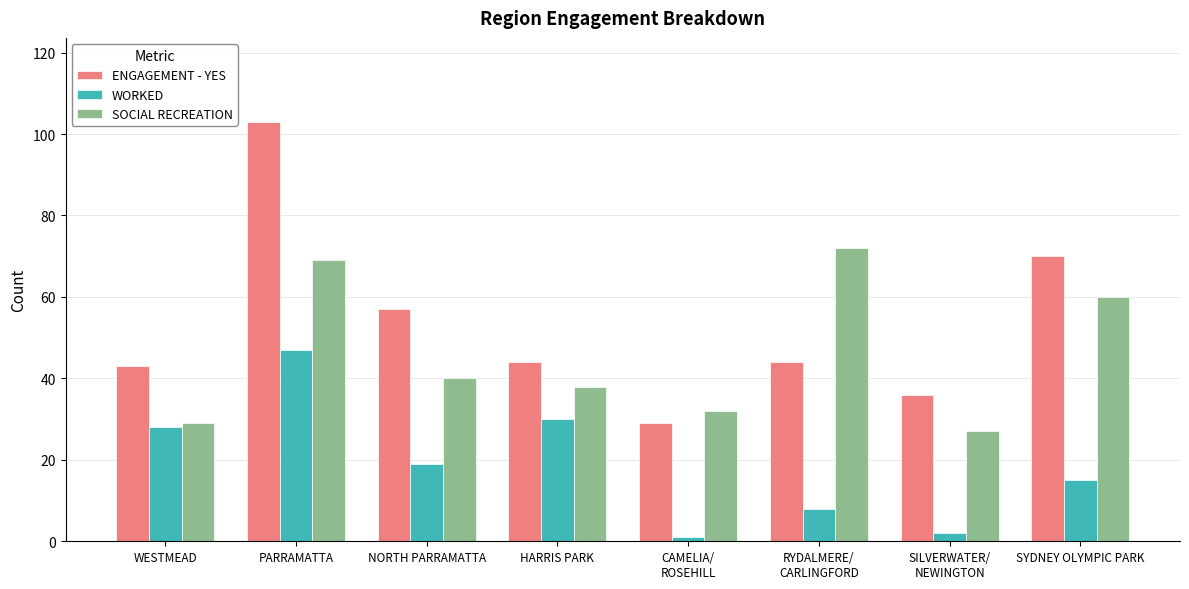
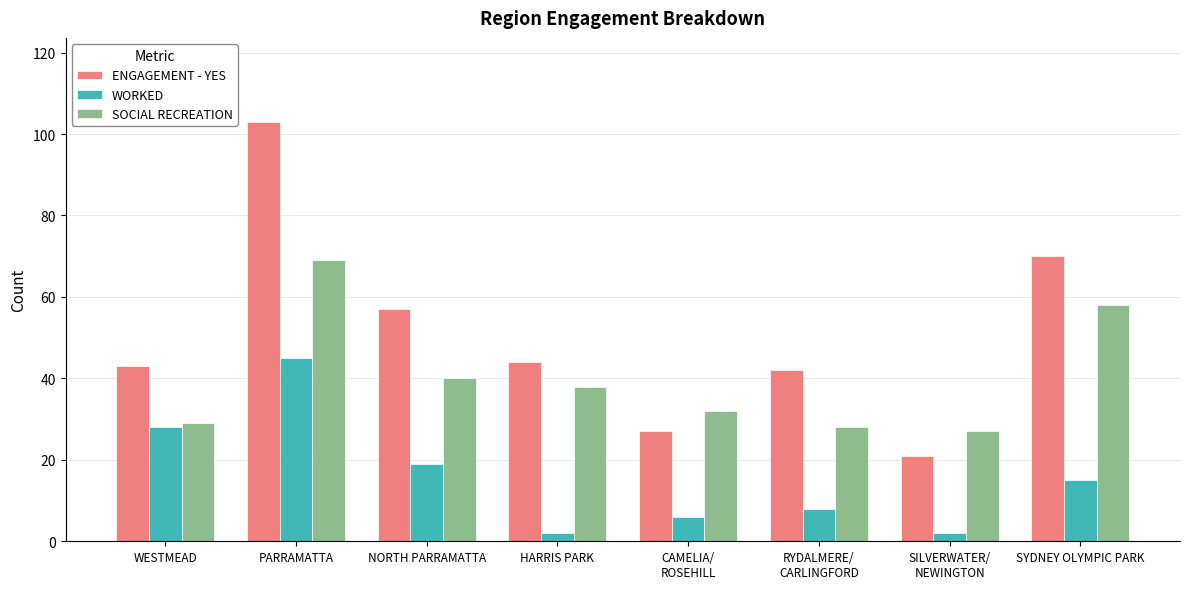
WORKED, PARRAMATTA: 47 -> 45
WORKED, HARRIS PARK: 30 -> 2
ENGAGEMENT - YES, CAMELIA/ ROSEHILL: 29 -> 27
WORKED, CAMELIA/ ROSEHILL: 1 -> 6
ENGAGEMENT - YES, RYDALMERE/ CARLINGFORD: 44 -> 42
SOCIAL RECREATION, RYDALMERE/ CARLINGFORD: 72 -> 28
ENGAGEMENT - YES, SILVERWATER/ NEWINGTON: 36 -> 21
SOCIAL RECREATION, SYDNEY OLYMPIC PARK: 60 -> 58
